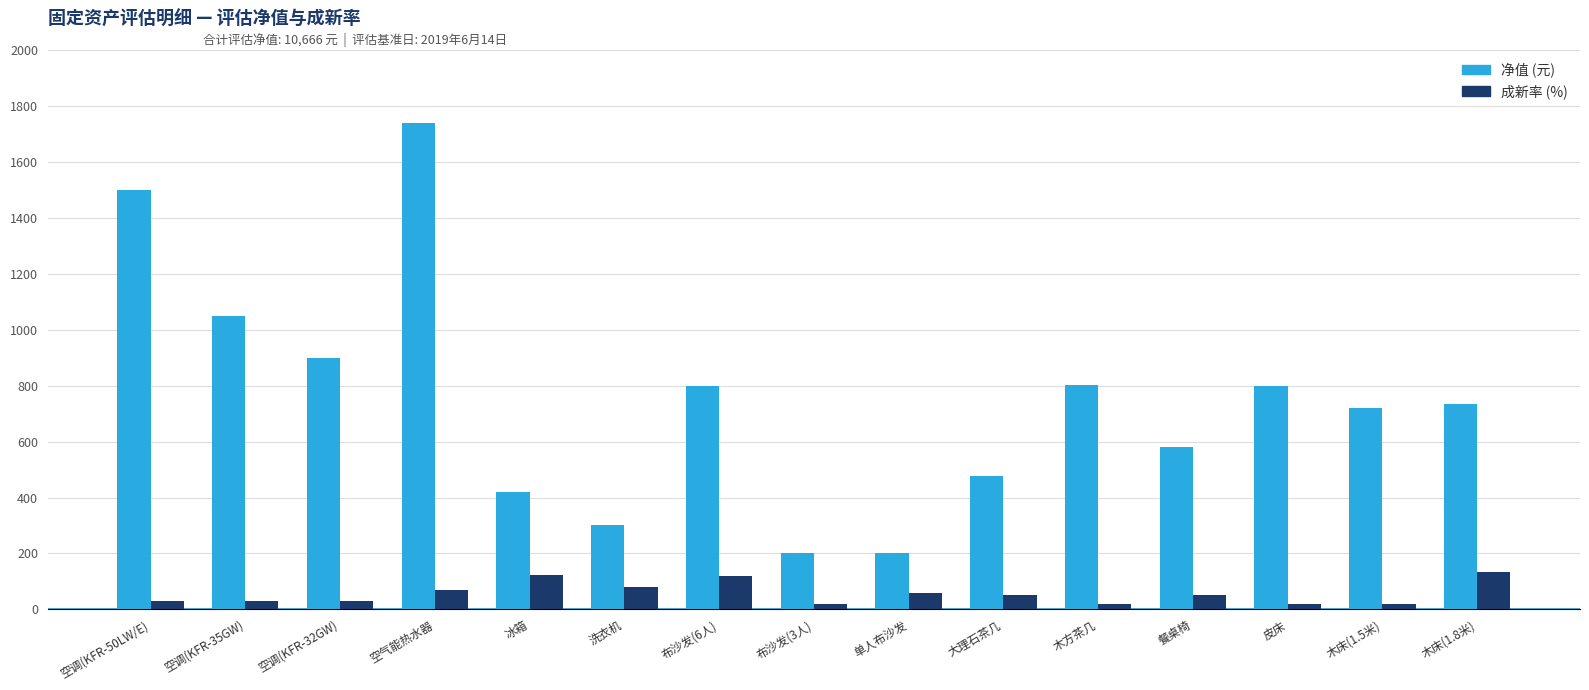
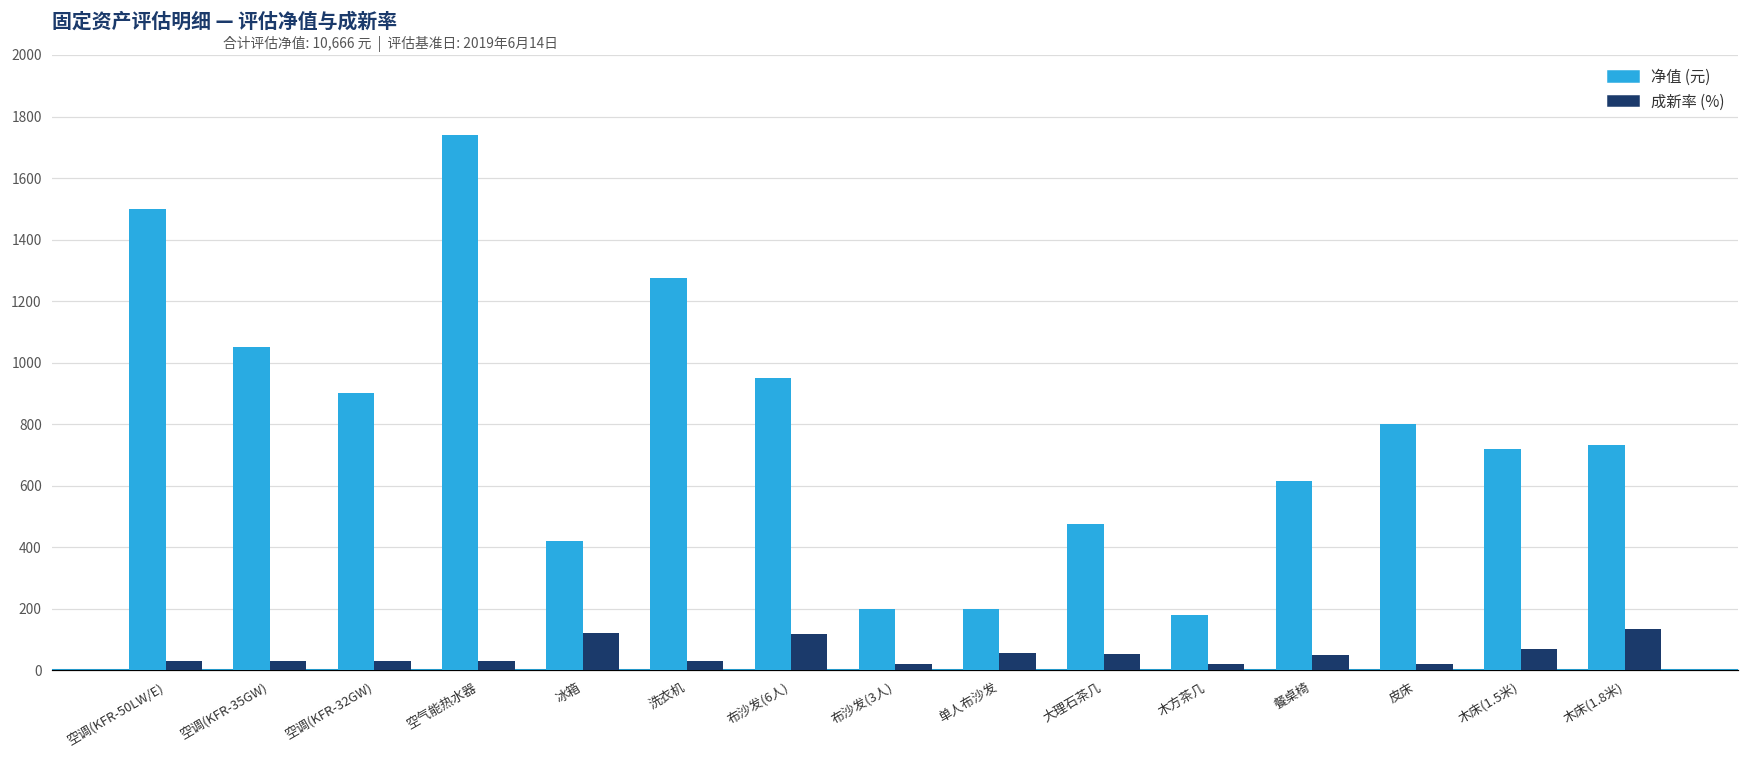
成新率 (%), 空气能热水器: 70 -> 30
净值 (元), 洗衣机: 300 -> 1280
成新率 (%), 洗衣机: 80 -> 30
净值 (元), 布沙发(6人): 800 -> 950
净值 (元), 木方茶几: 800 -> 180
净值 (元), 餐桌椅: 580 -> 610
成新率 (%), 木床(1.5米): 20 -> 70
